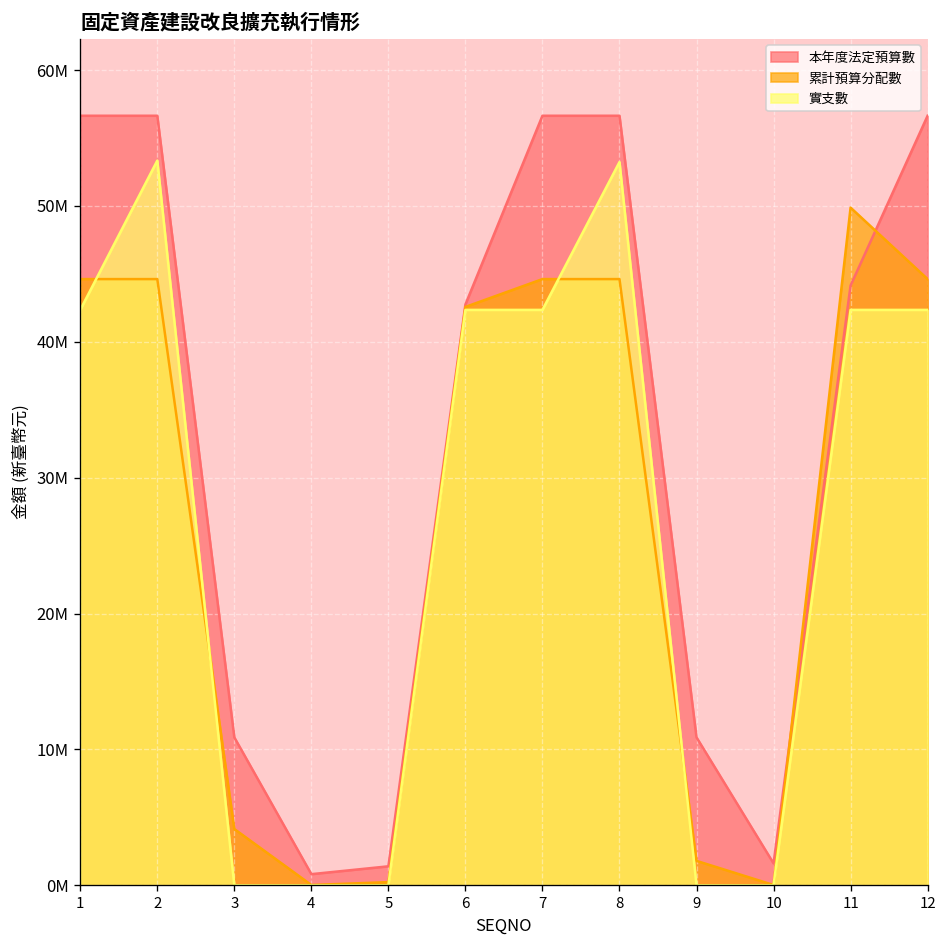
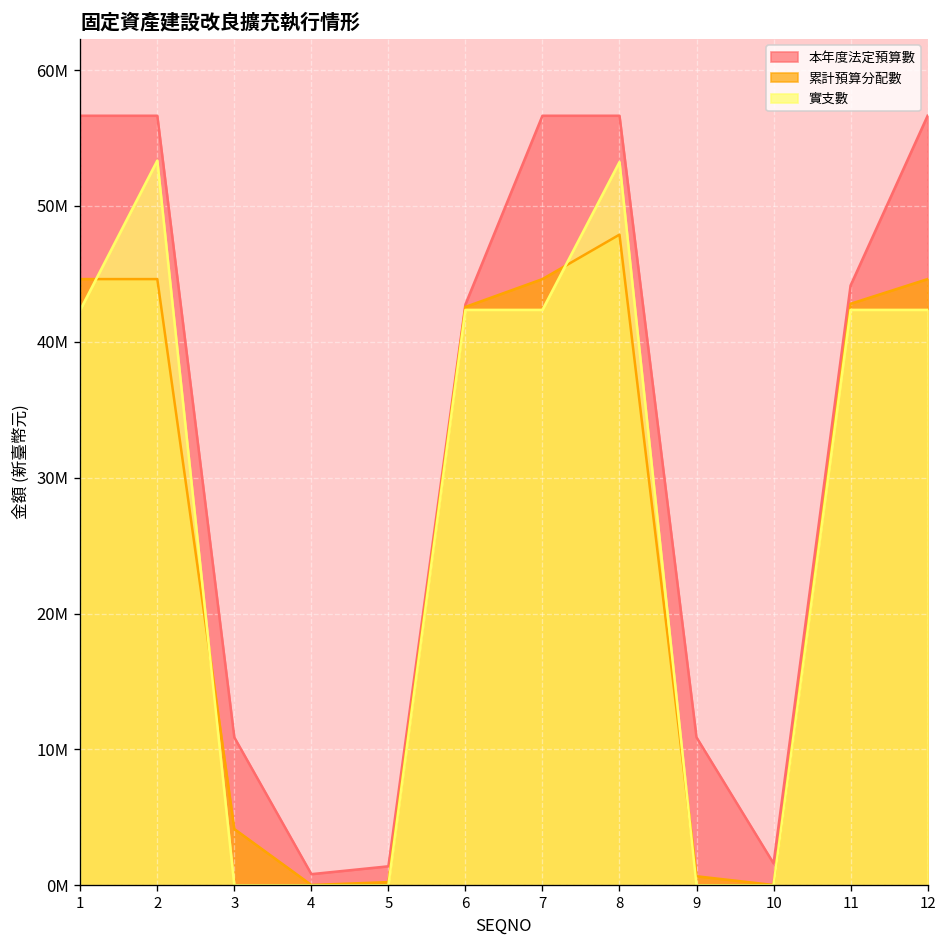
累計預算分配數, 8: 44600000 -> 47900000
累計預算分配數, 9: 1800000 -> 700000
累計預算分配數, 11: 49900000 -> 42800000
